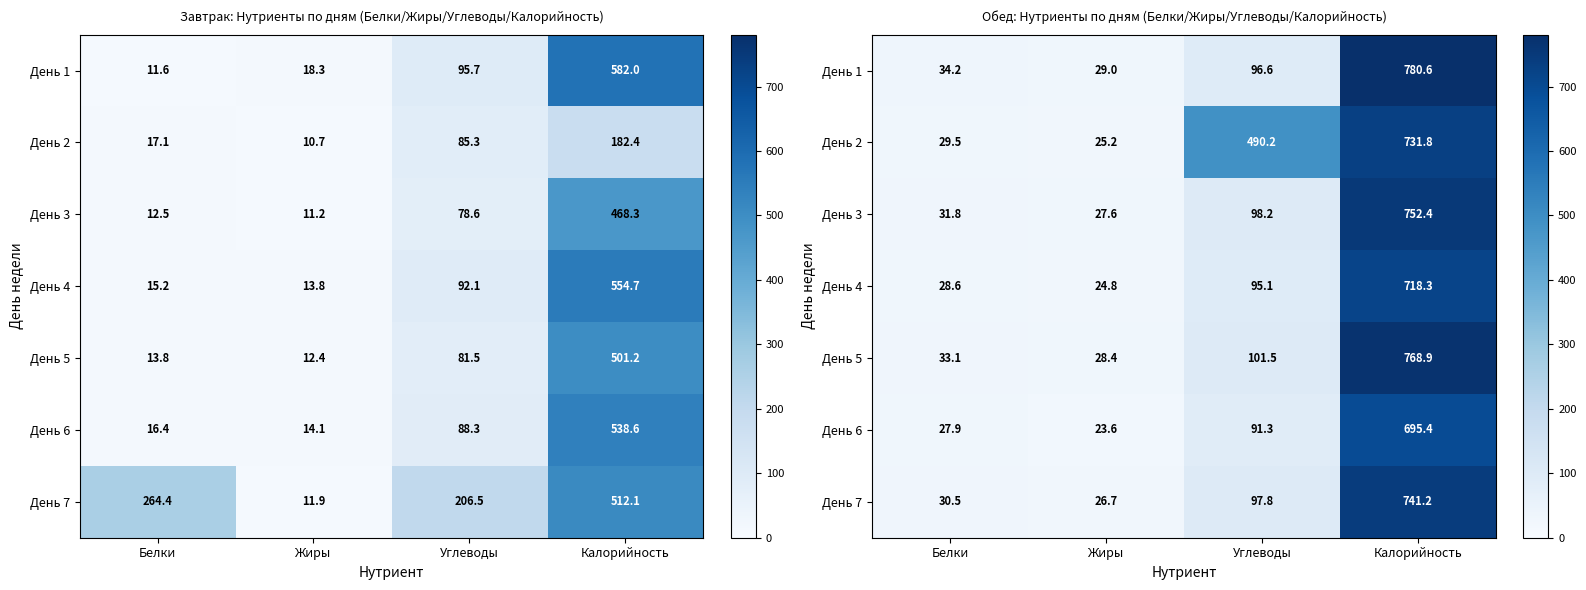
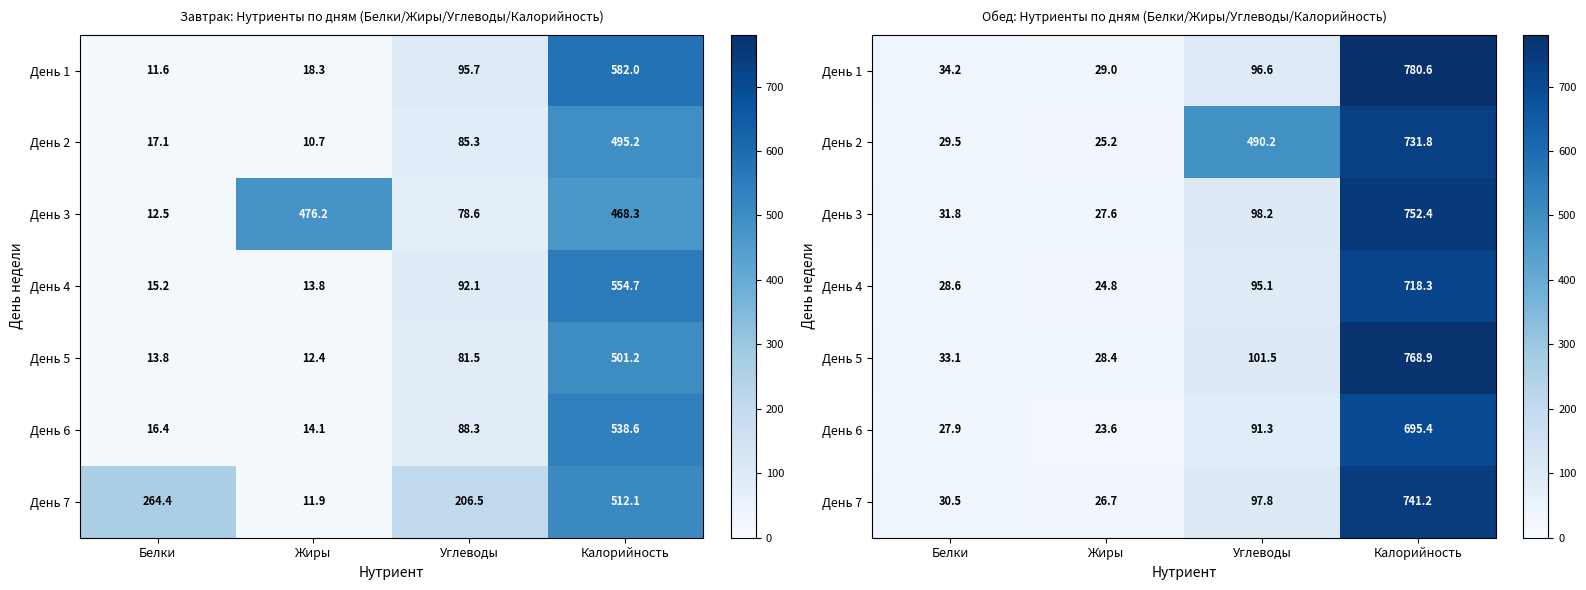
Завтрак: Нутриенты по дням (Белки/Жиры/Углеводы/Калорийность), День 2, Калорийность: 182.4 -> 495.2
Завтрак: Нутриенты по дням (Белки/Жиры/Углеводы/Калорийность), День 3, Жиры: 11.2 -> 476.2
